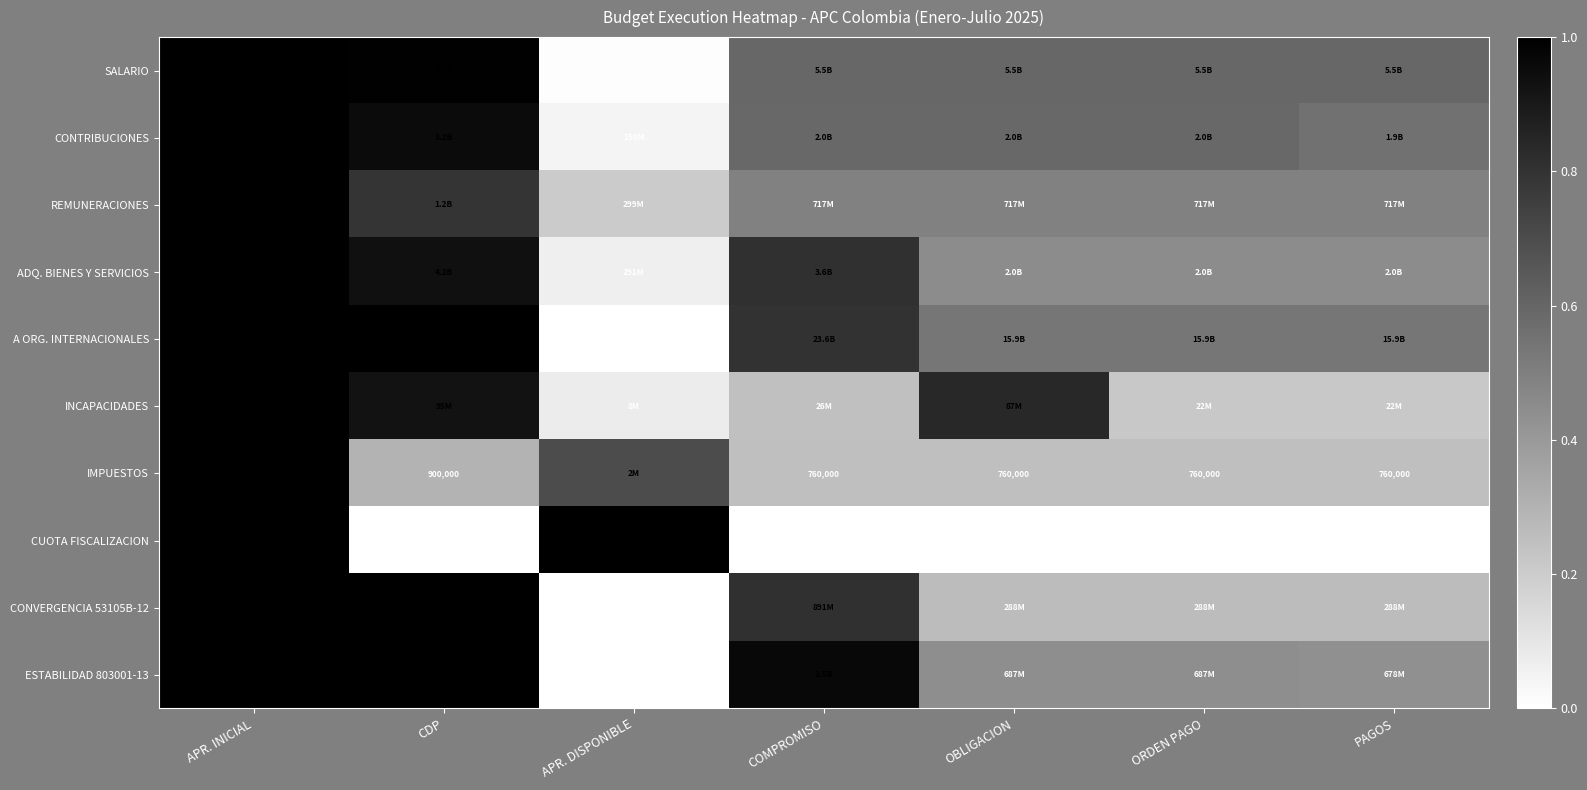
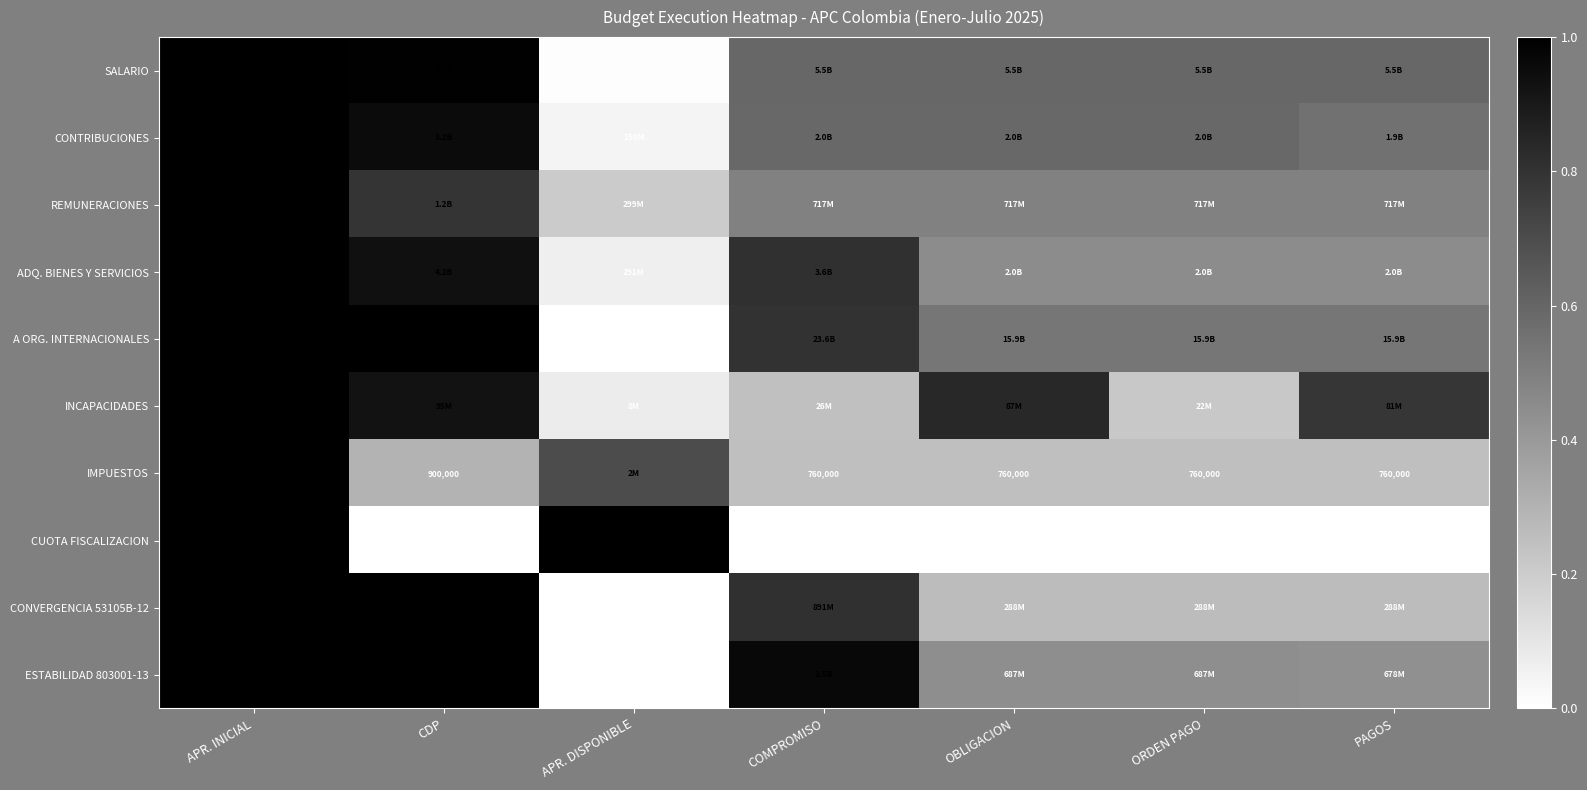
INCAPACIDADES, PAGOS: 22M -> 81M
